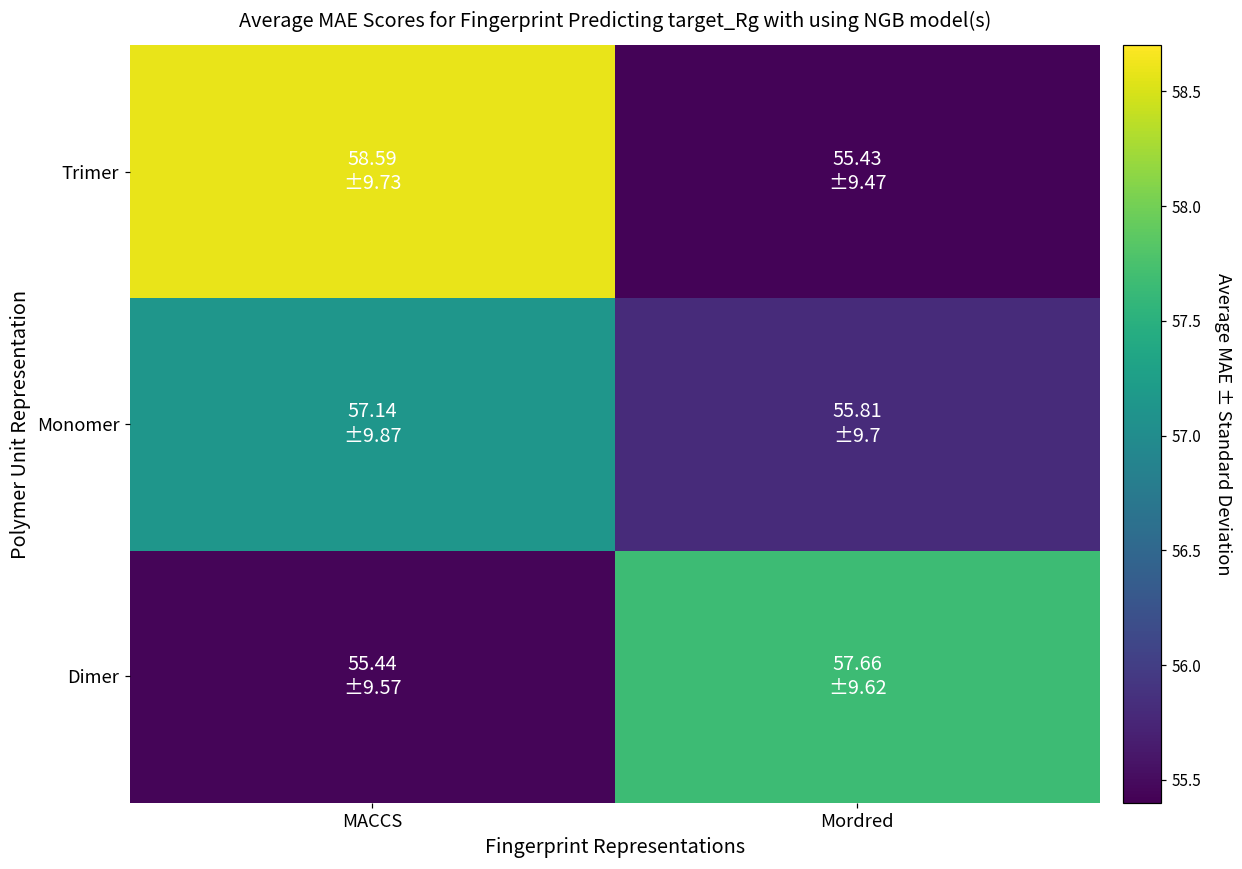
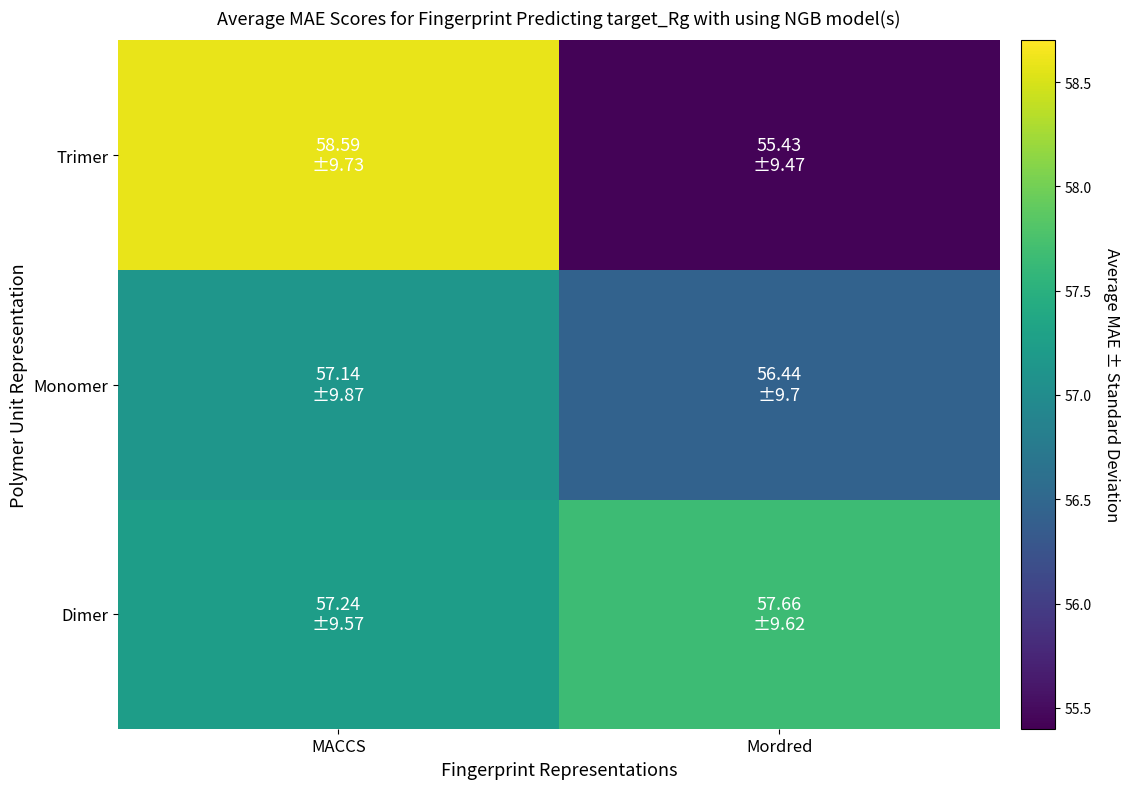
Monomer, Mordred: 55.81 -> 56.44
Dimer, MACCS: 55.44 -> 57.24
